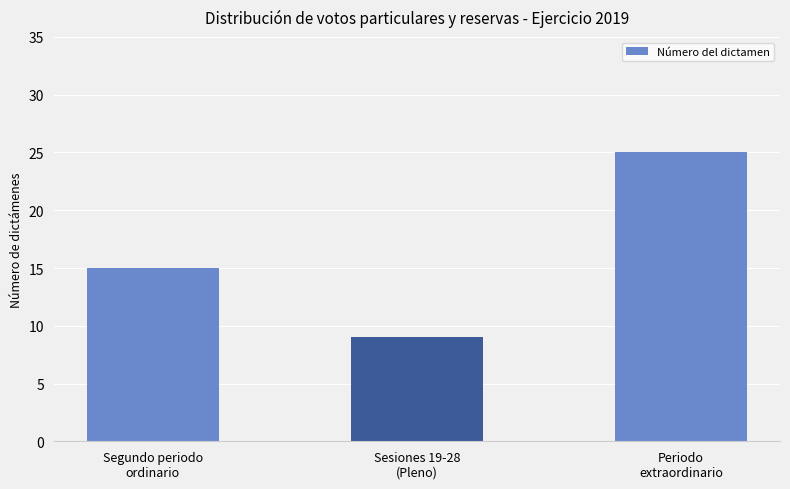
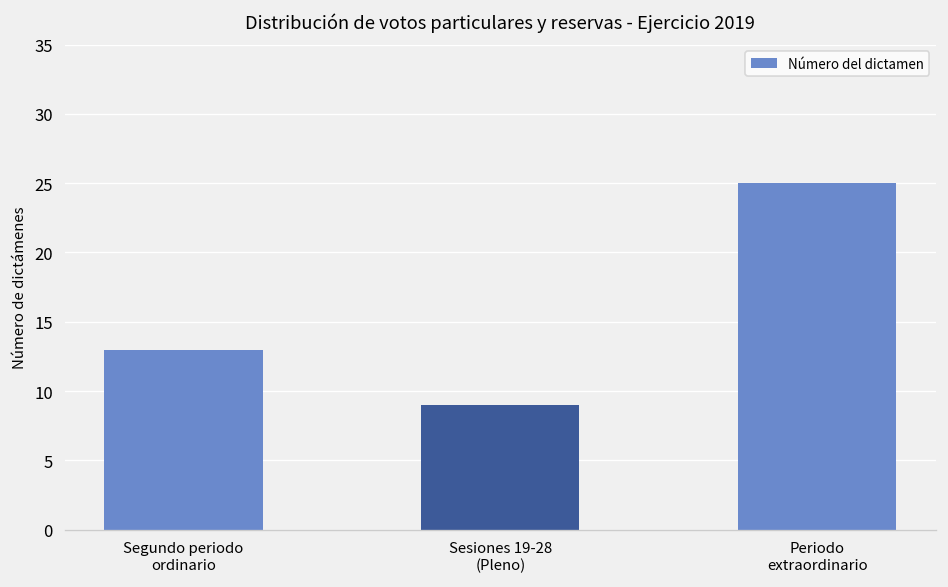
Segundo periodo ordinario: 15 -> 13
